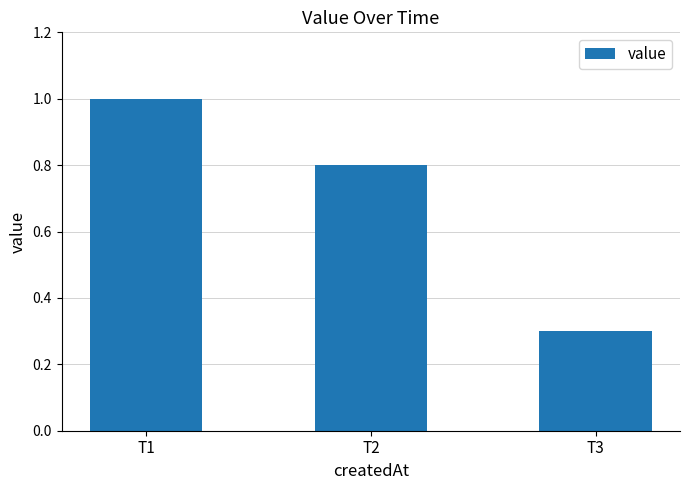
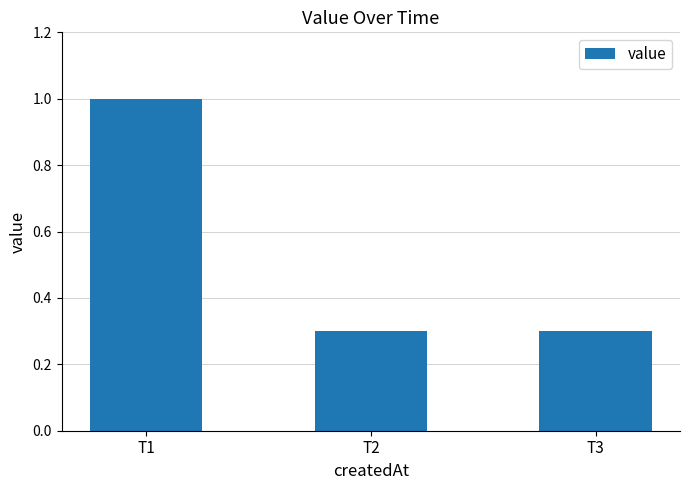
T2: 0.8 -> 0.3
